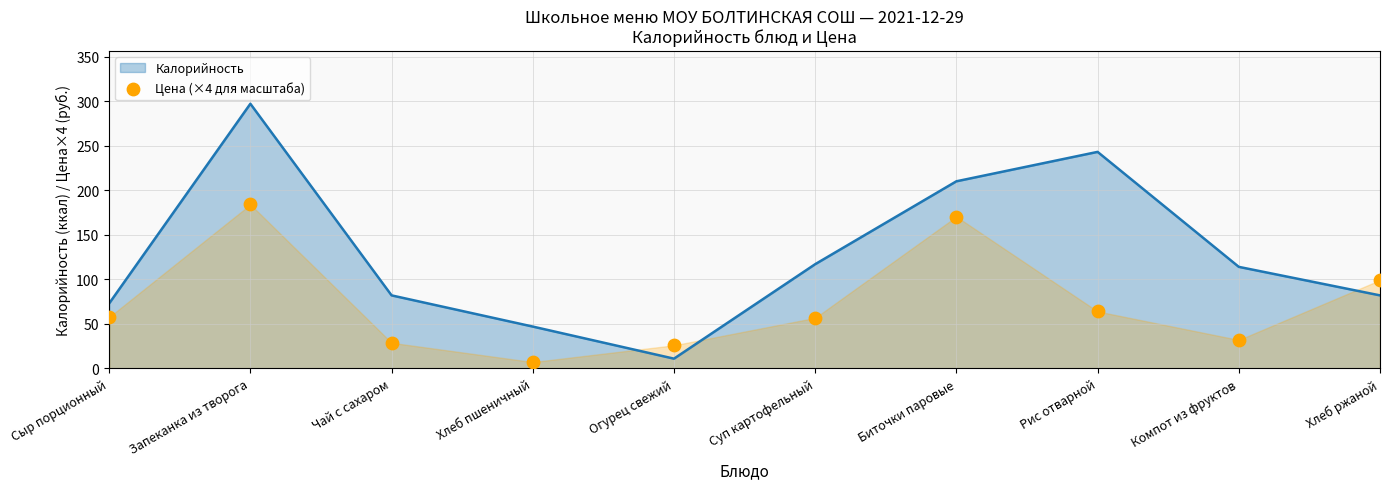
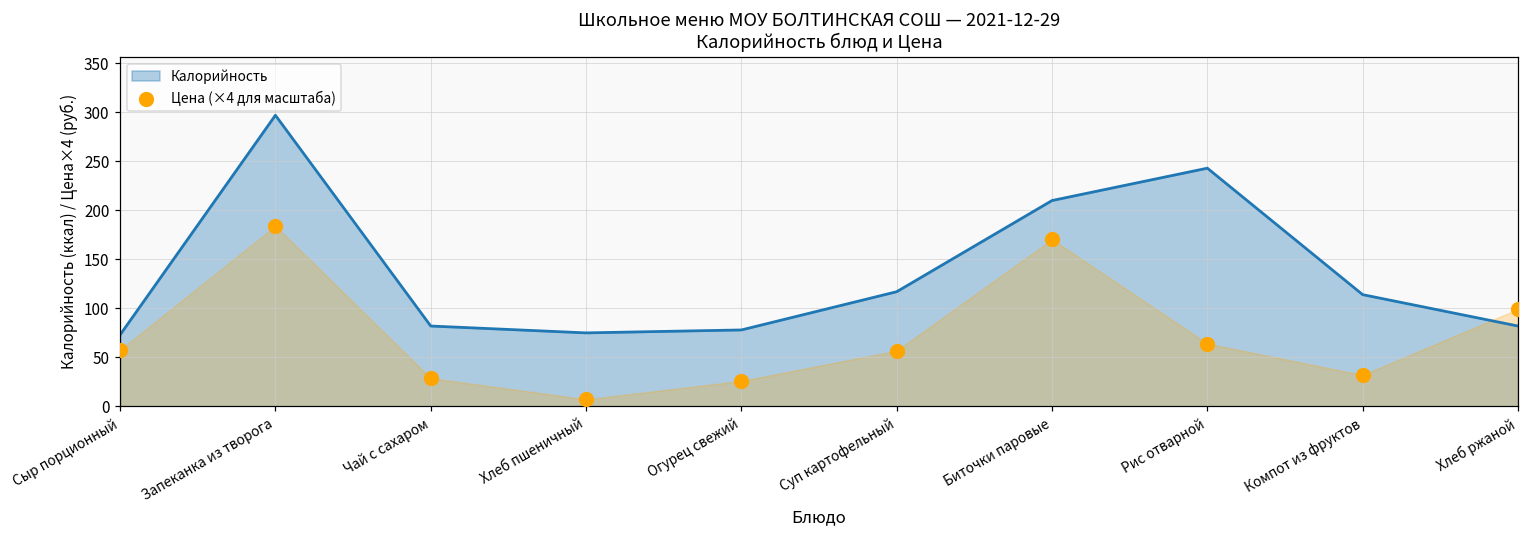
Калорийность, Хлеб пшеничный: 50 -> 80
Калорийность, Огурец свежий: 10 -> 80
